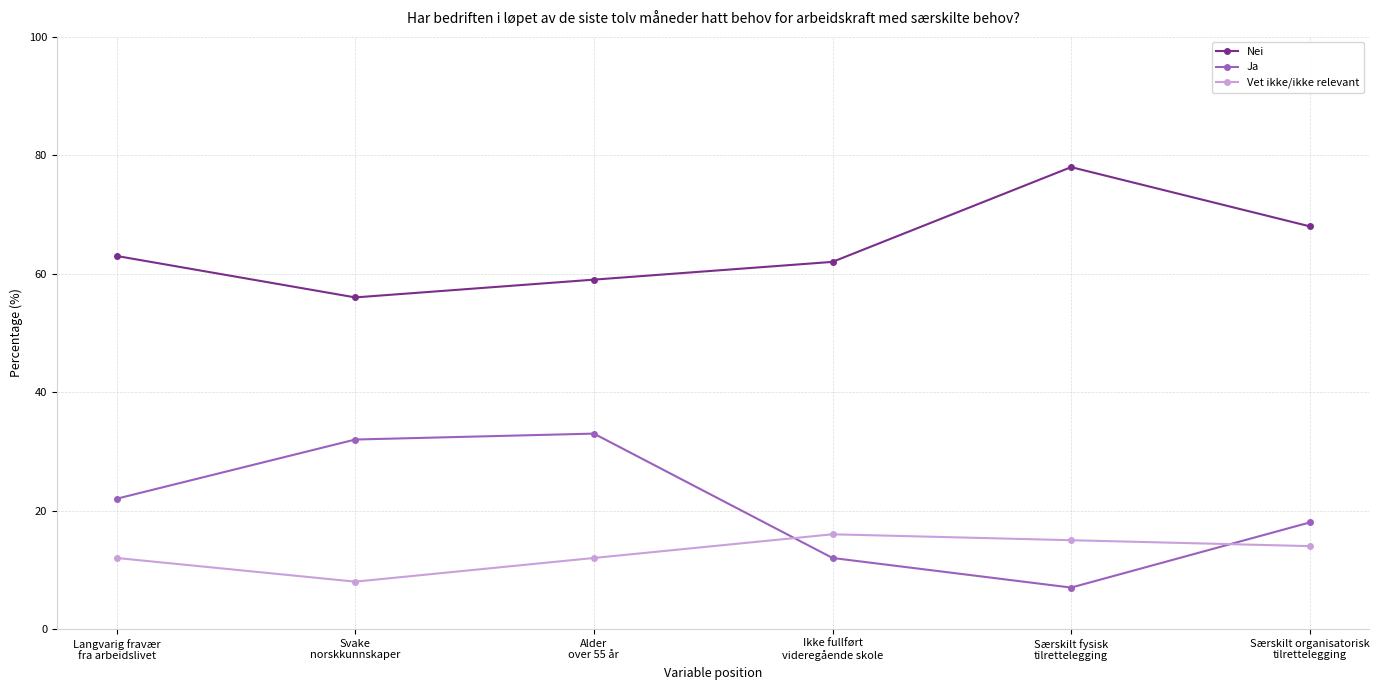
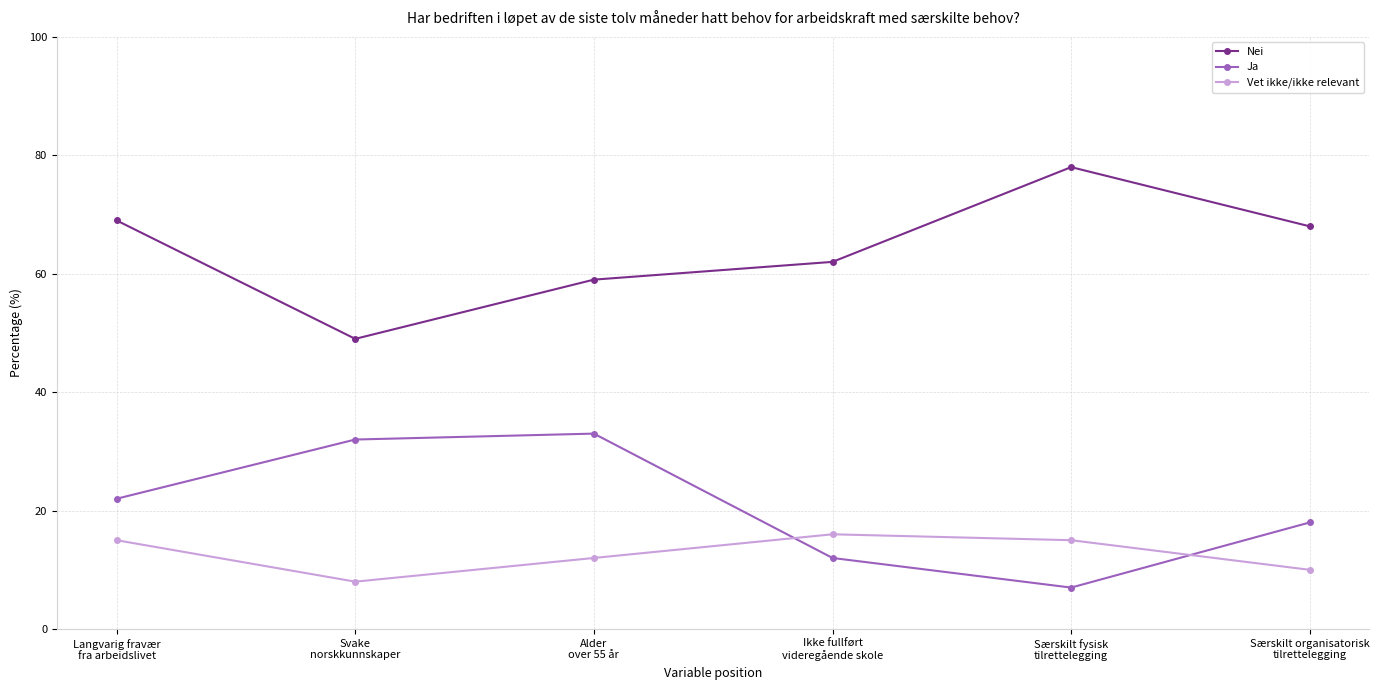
Nei, Langvarig fravær fra arbeidslivet: 63 -> 69
Vet ikke/ikke relevant, Langvarig fravær fra arbeidslivet: 12 -> 15
Nei, Svake norskkunnskaper: 56 -> 49
Vet ikke/ikke relevant, Særskilt organisatorisk tilrettelegging: 14 -> 10
